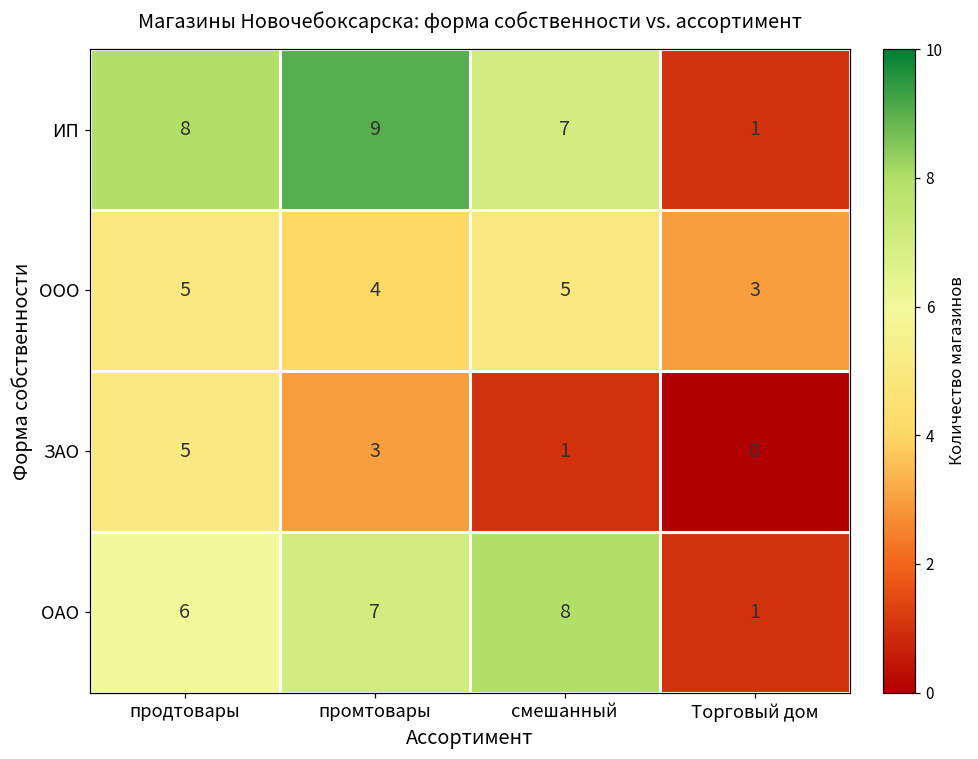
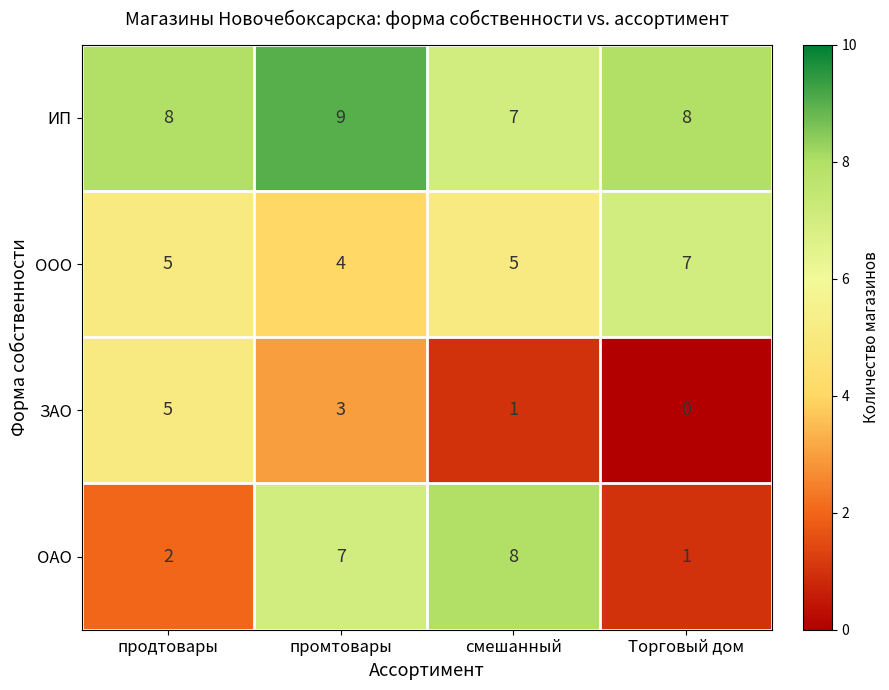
ИП, Торговый дом: 1 -> 8
ООО, Торговый дом: 3 -> 7
ОАО, продтовары: 6 -> 2
